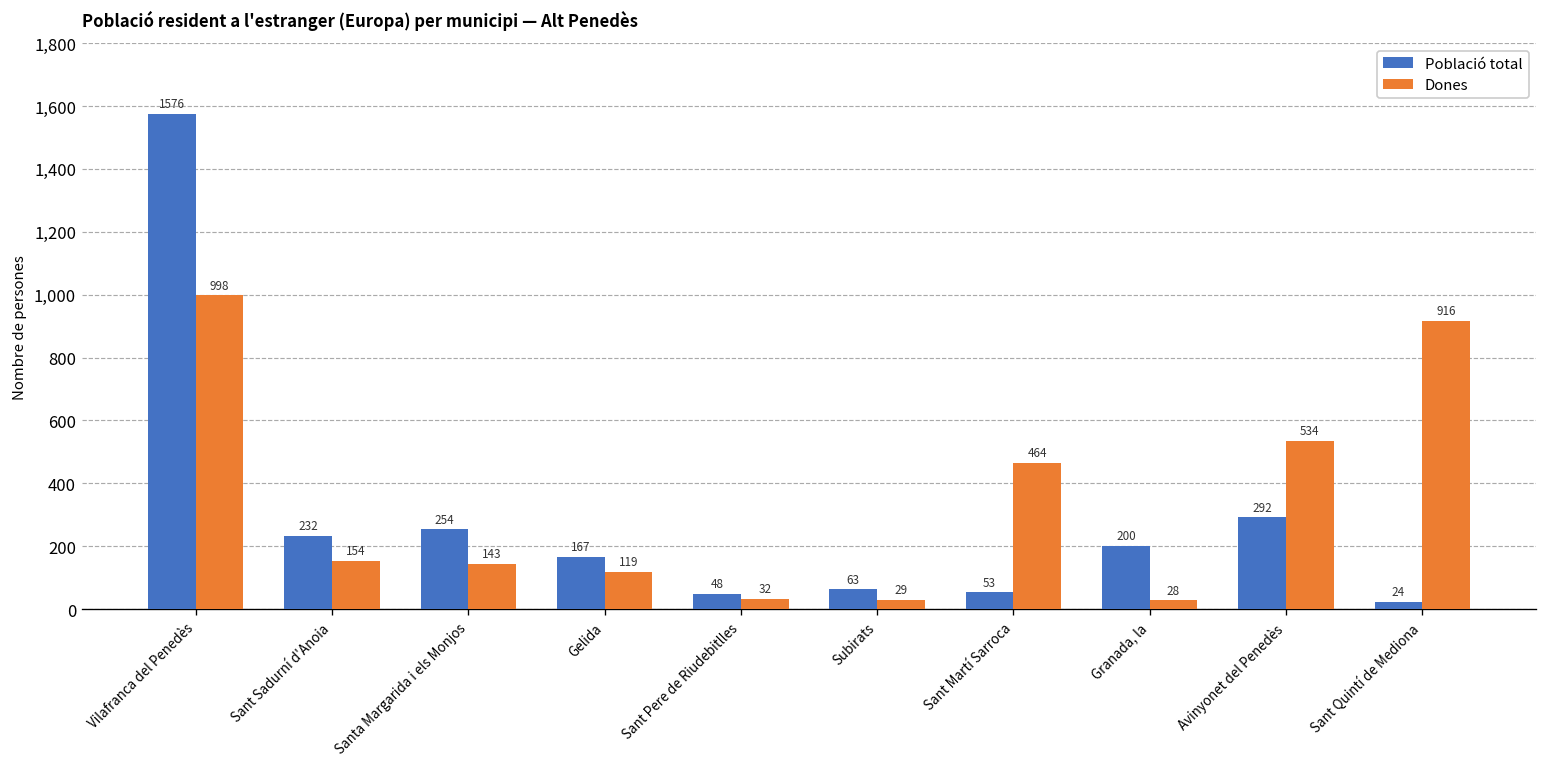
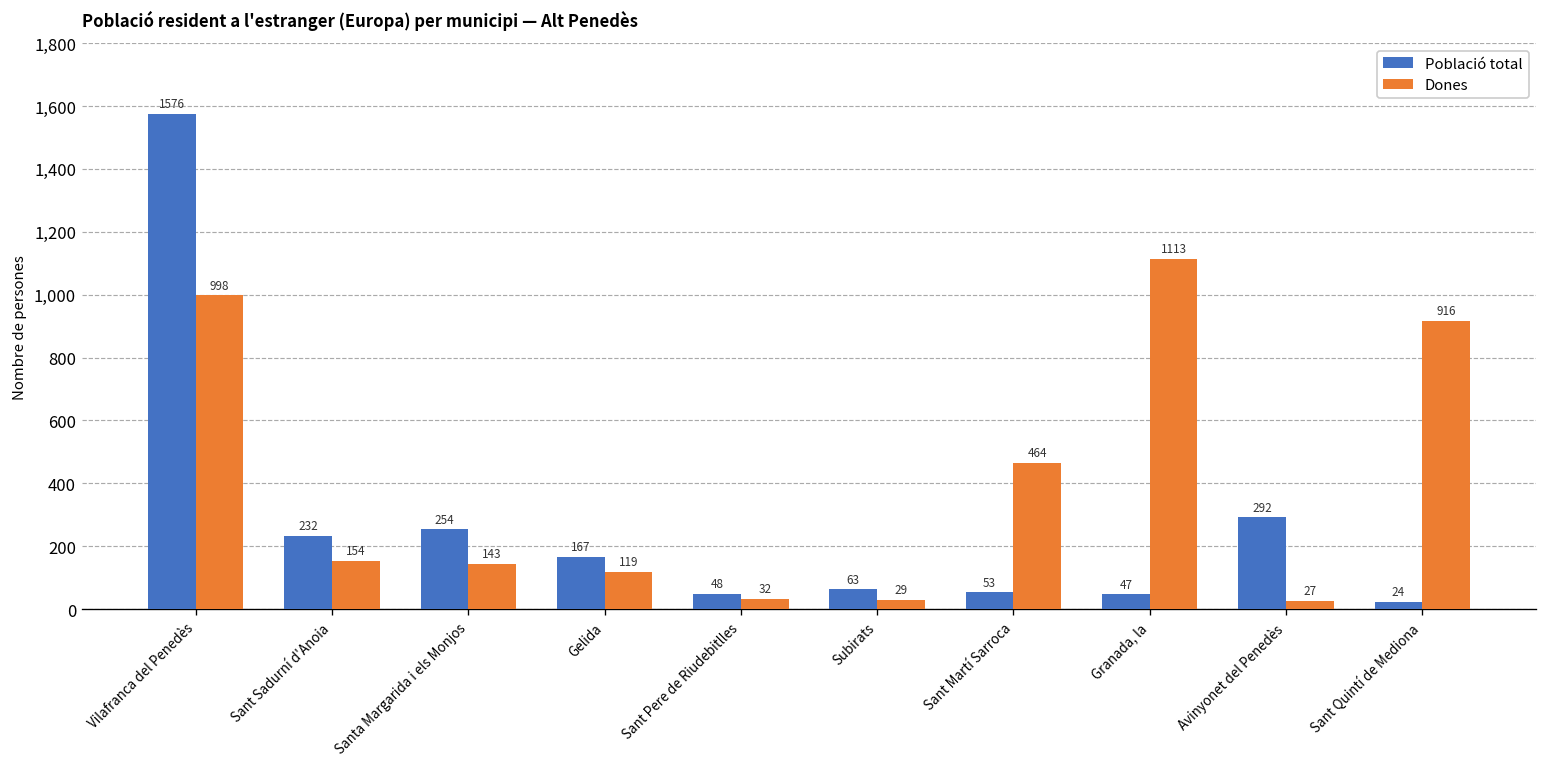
Població total, Granada, la: 200 -> 47
Dones, Granada, la: 28 -> 1113
Dones, Avinyonet del Penedès: 534 -> 27
